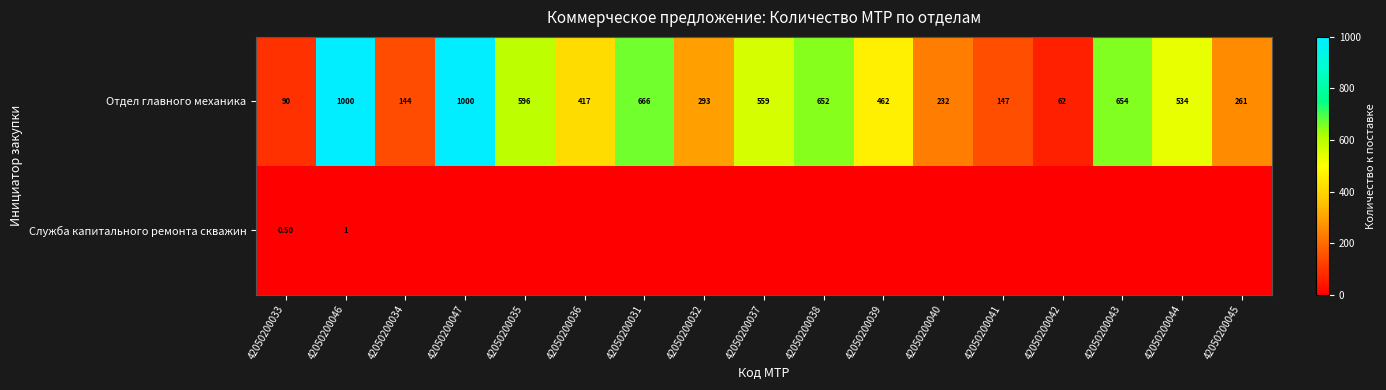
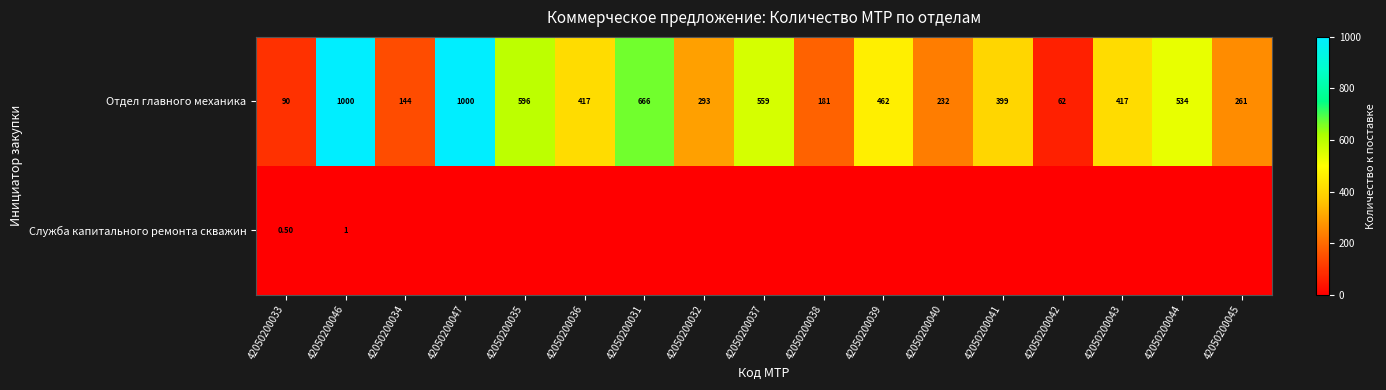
Отдел главного механика, 42050200038: 652 -> 181
Отдел главного механика, 42050200041: 147 -> 399
Отдел главного механика, 42050200043: 654 -> 417
